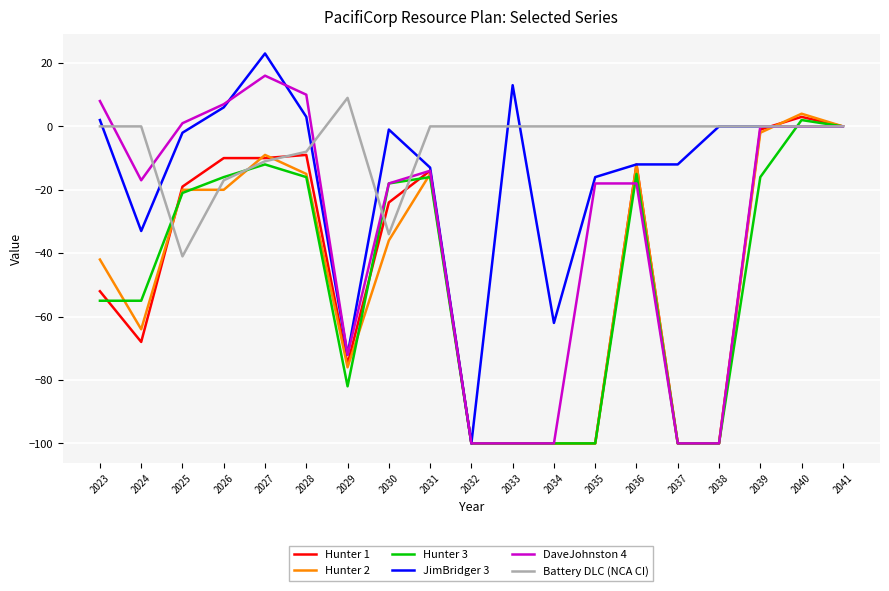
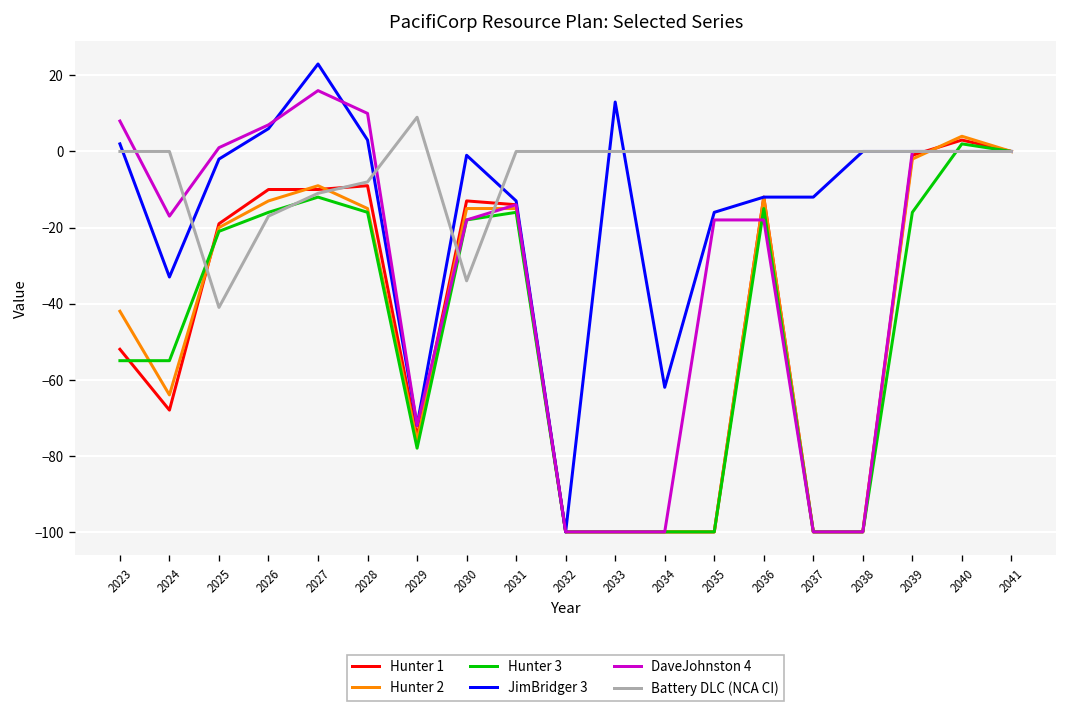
Hunter 2, 2026: -20 -> -13
Hunter 3, 2029: -82 -> -78
Hunter 1, 2030: -24 -> -13
Hunter 2, 2030: -36 -> -15
